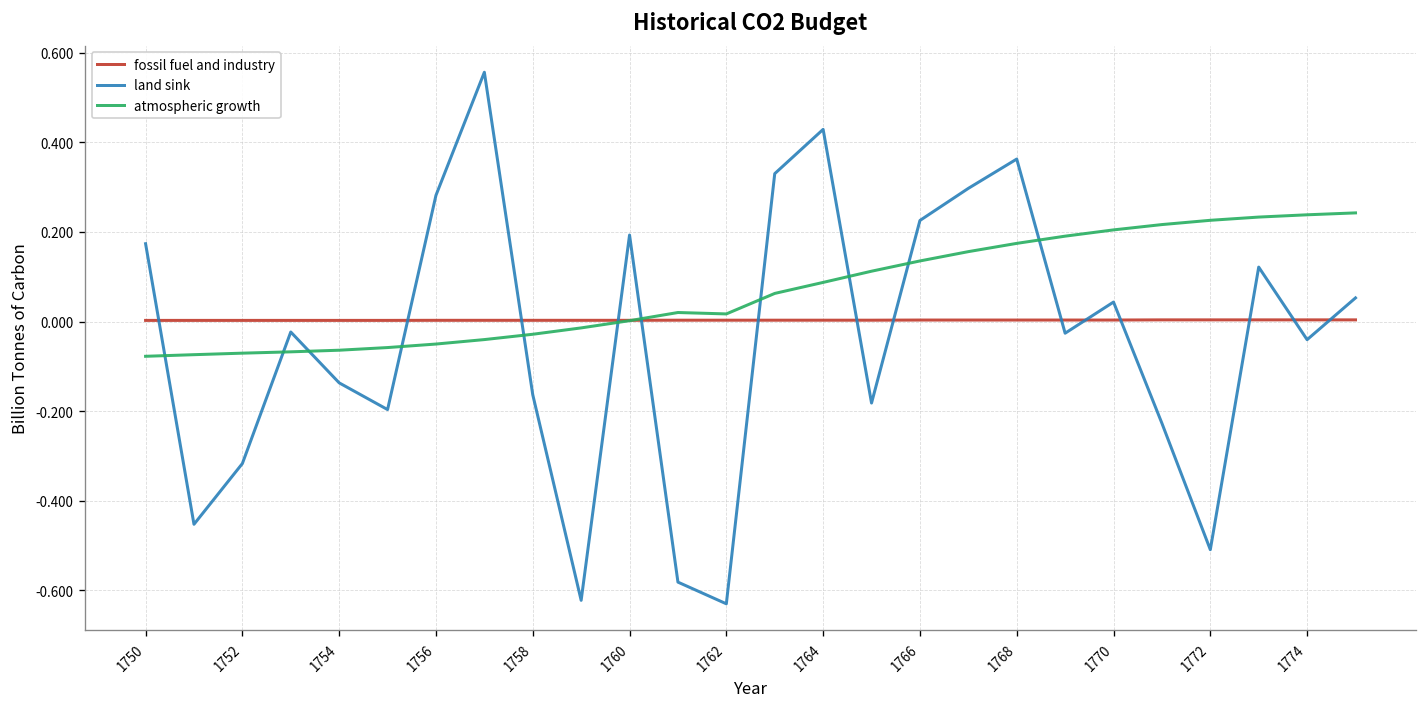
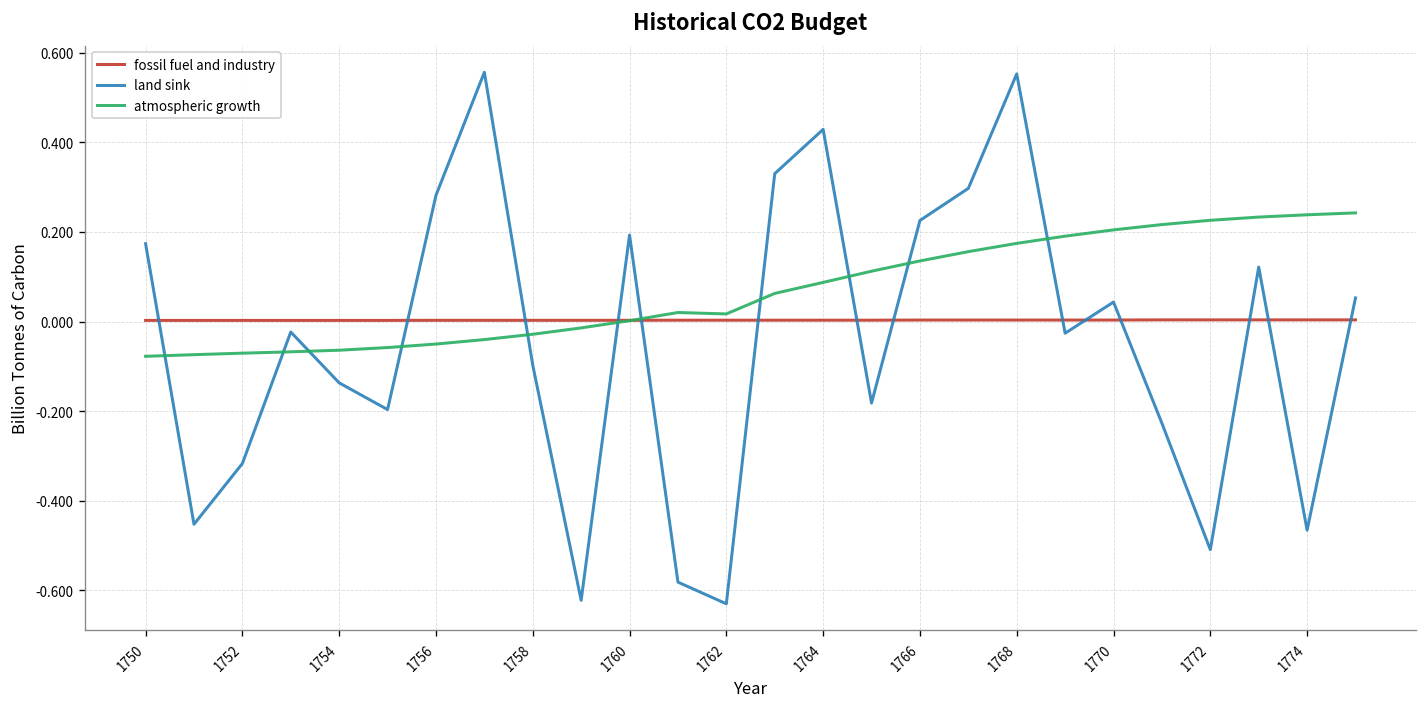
land sink, 1758: -0.16 -> -0.10
land sink, 1768: 0.36 -> 0.55
land sink, 1774: -0.04 -> -0.47
